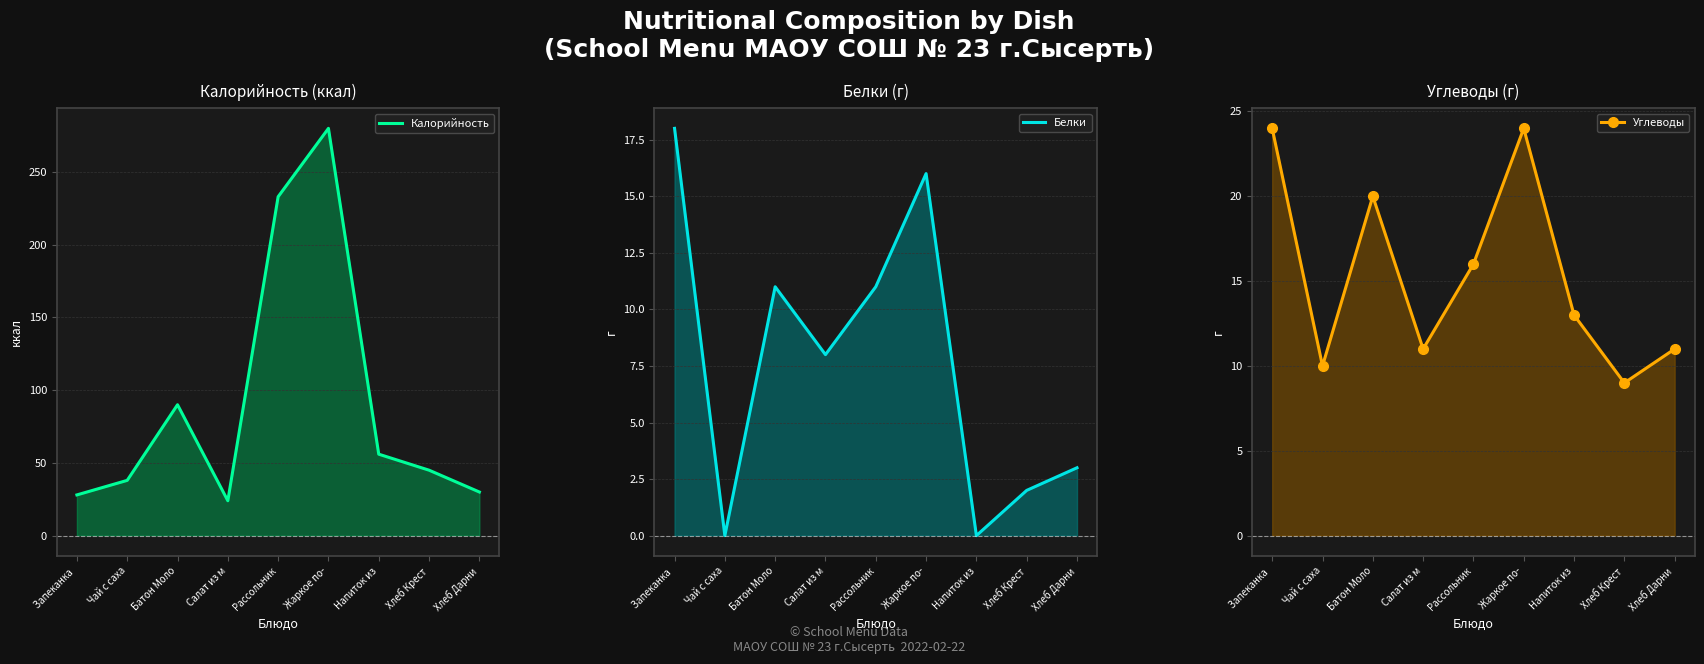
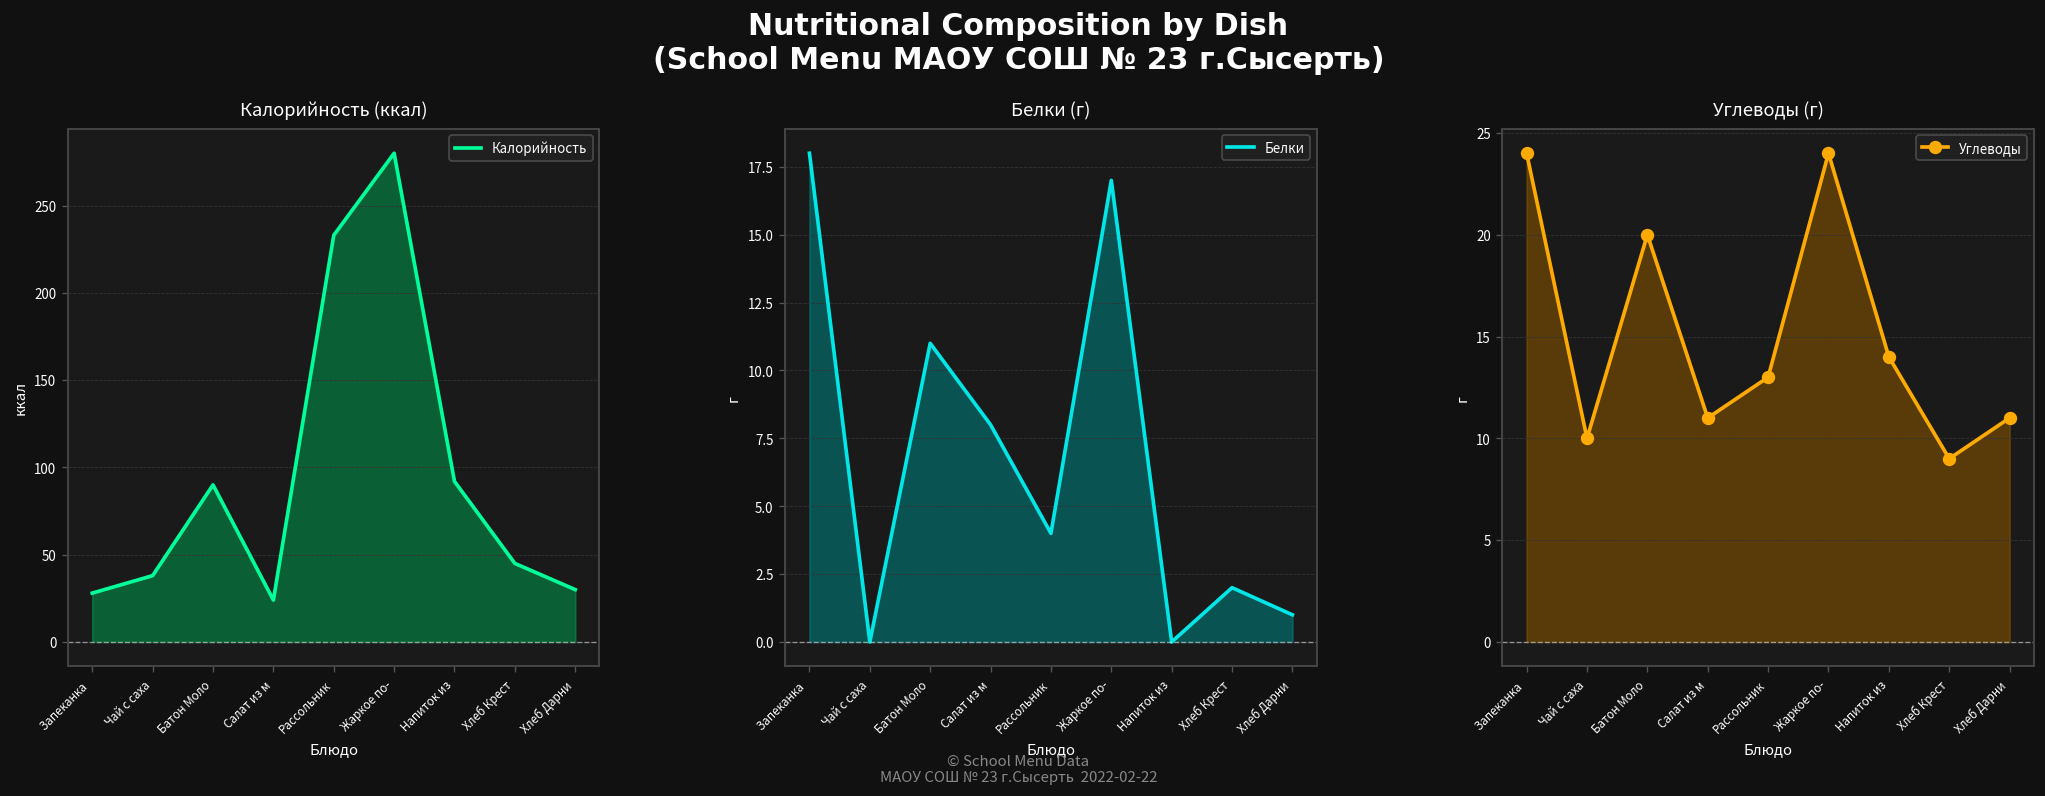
Калорийность (ккал), Напиток из: 56 -> 92
Белки (г), Рассольник: 11 -> 4
Белки (г), Жаркое по-: 16 -> 17
Белки (г), Хлеб Дарни: 3 -> 1
Углеводы (г), Рассольник: 16 -> 13
Углеводы (г), Напиток из: 13 -> 14
